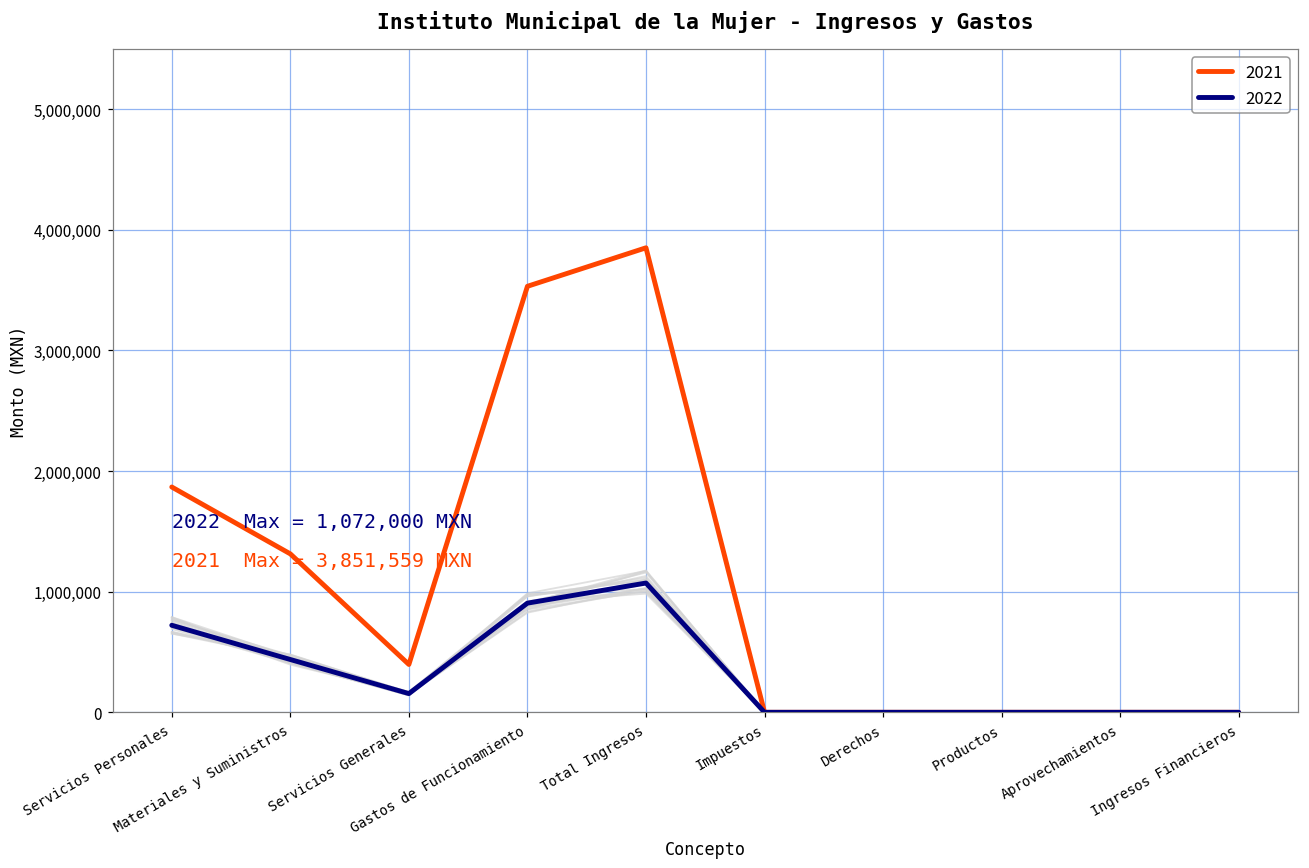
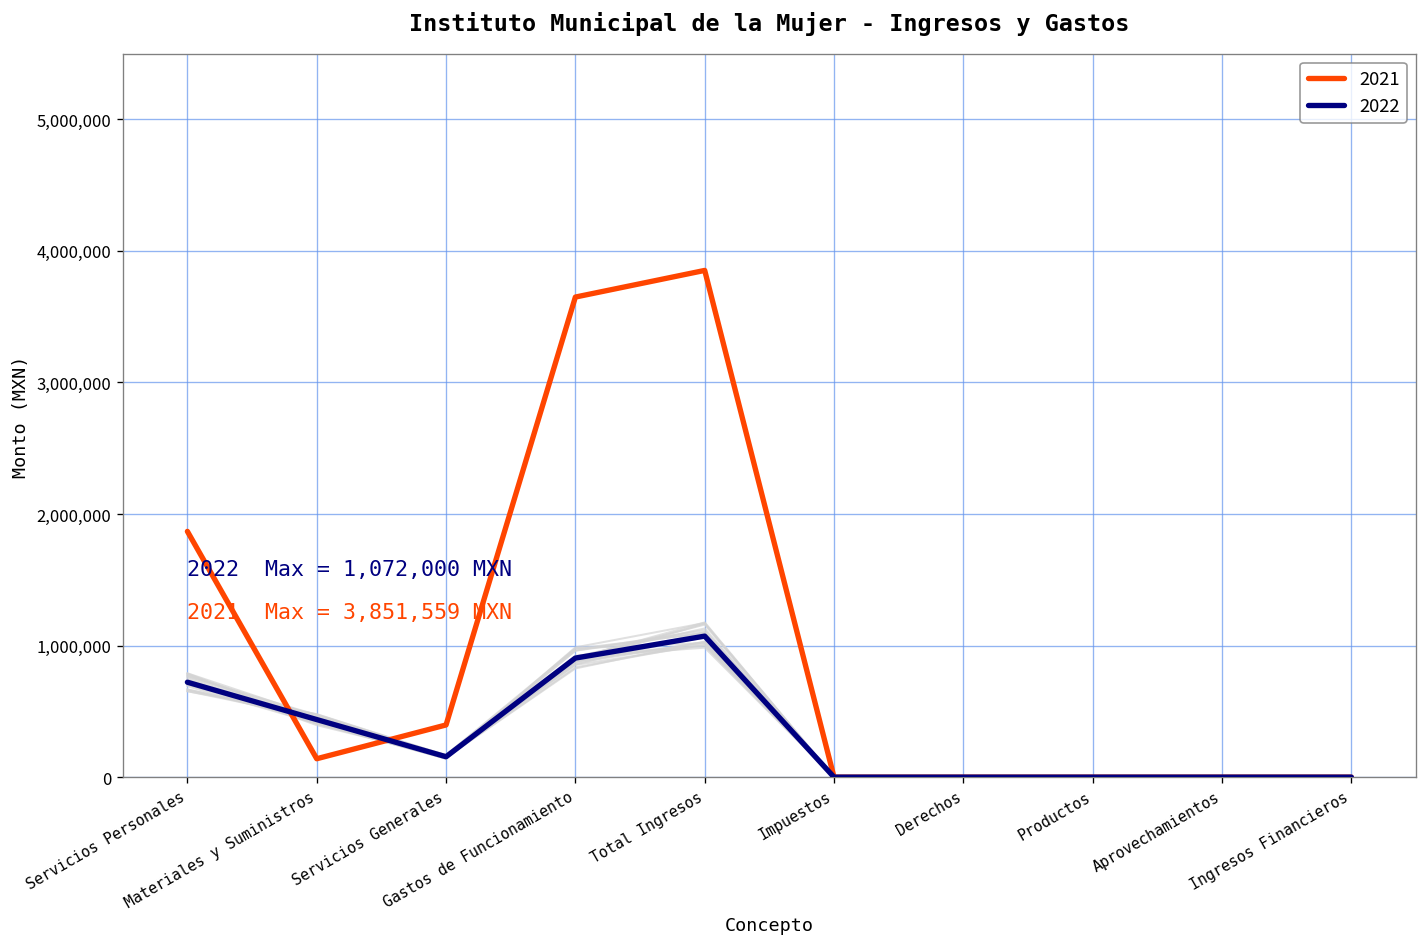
2021, Materiales y Suministros: 1,310,000 -> 140,000
2021, Gastos de Funcionamiento: 3,530,000 -> 3,650,000
